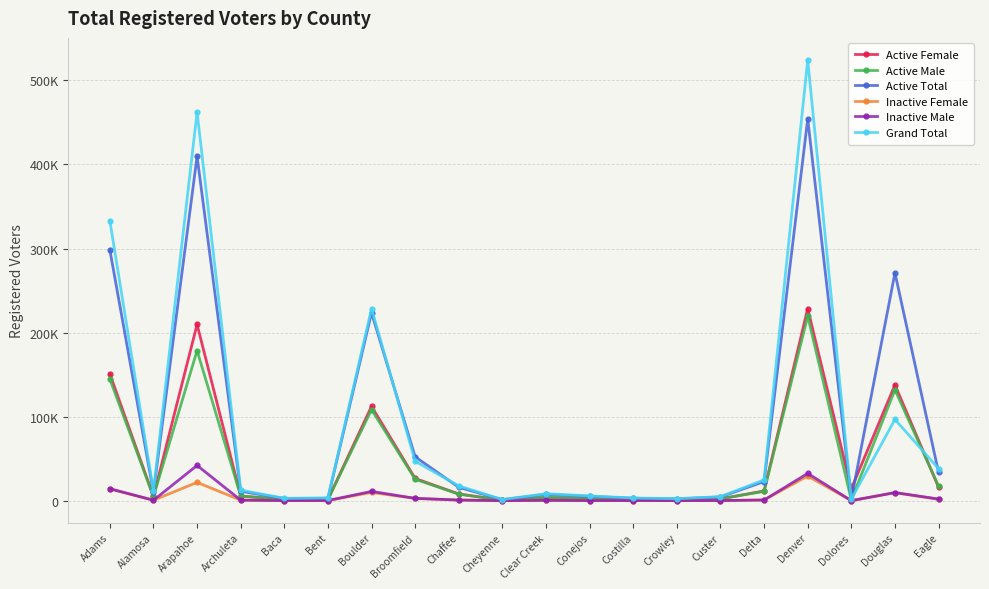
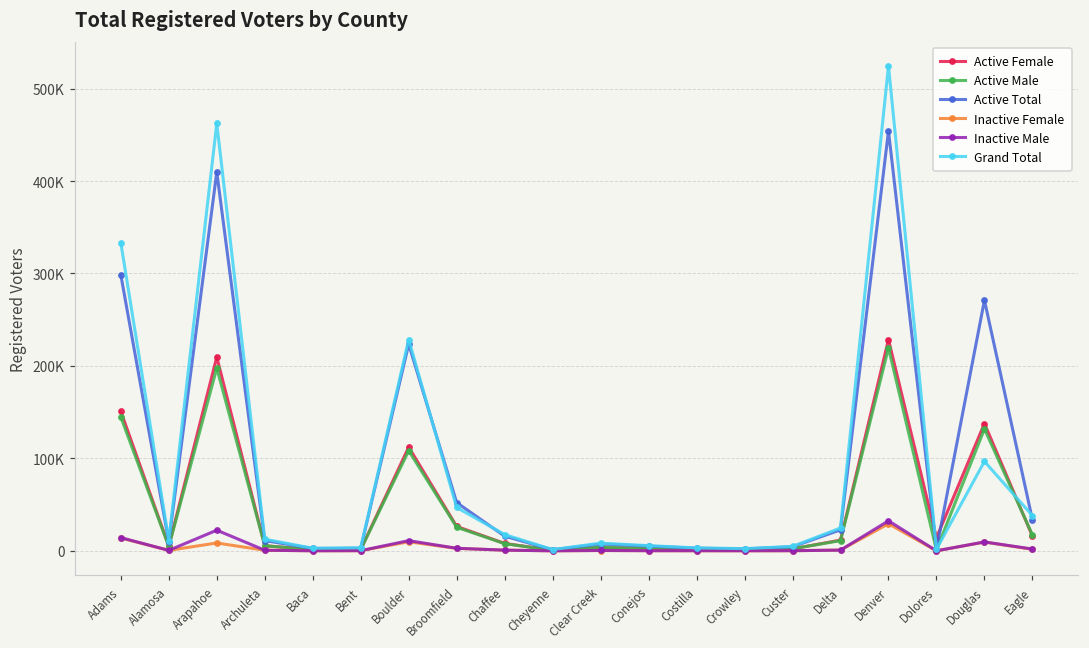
Active Male, Arapahoe: 180000 -> 200000
Inactive Female, Arapahoe: 20000 -> 10000
Inactive Male, Arapahoe: 40000 -> 20000
